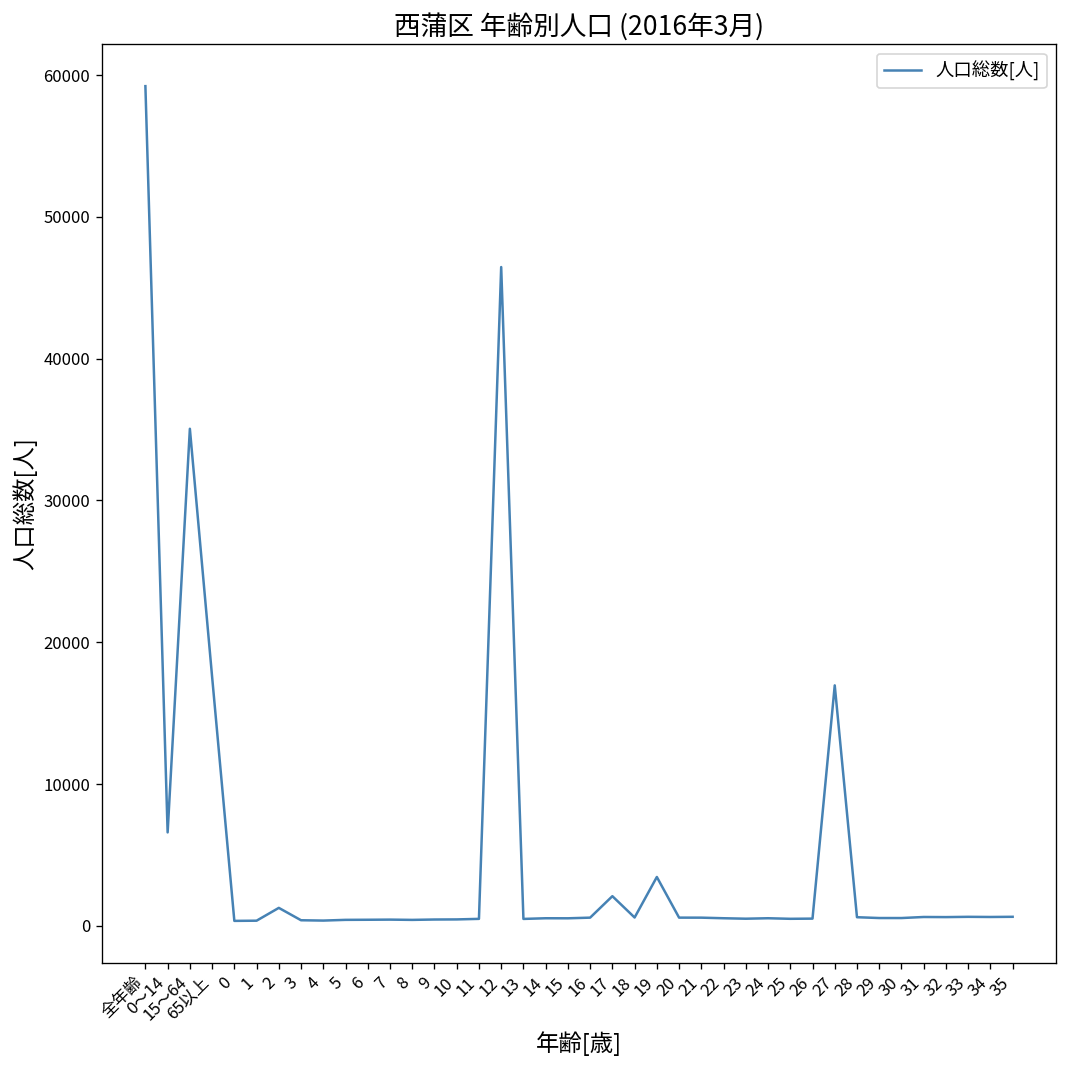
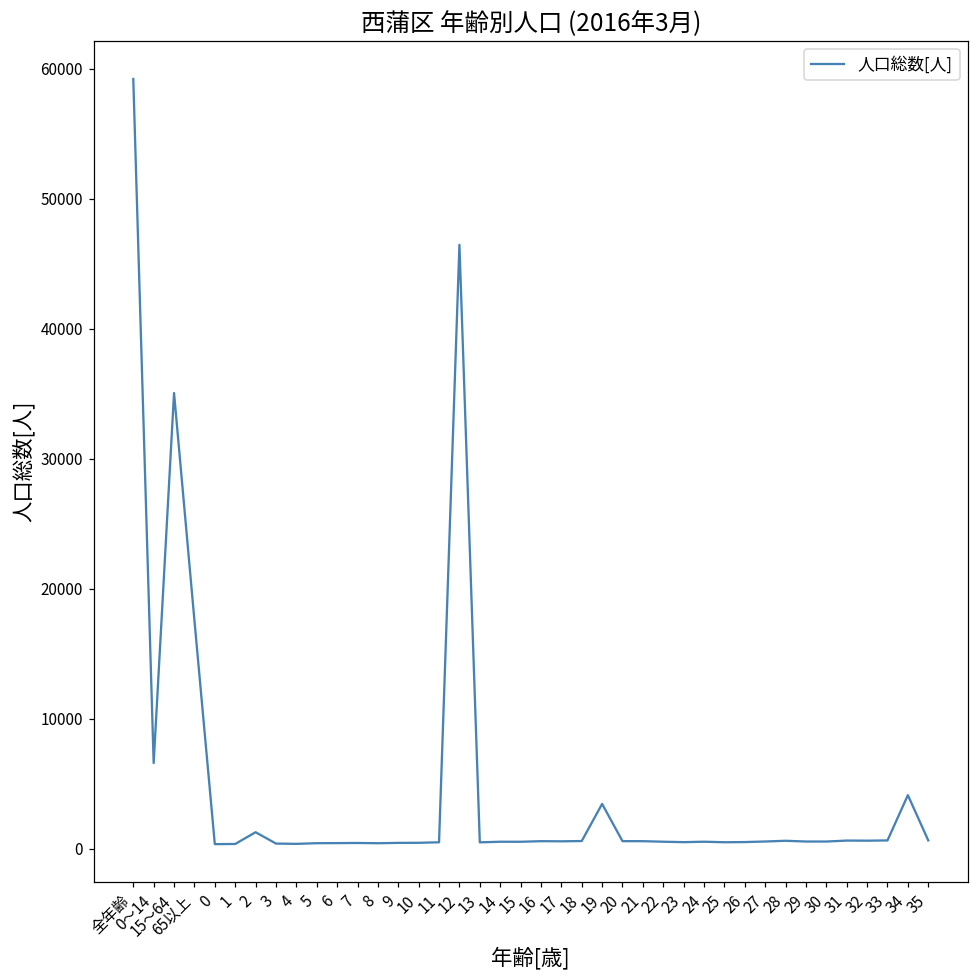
17: 2100 -> 600
27: 17000 -> 600
34: 600 -> 4100
